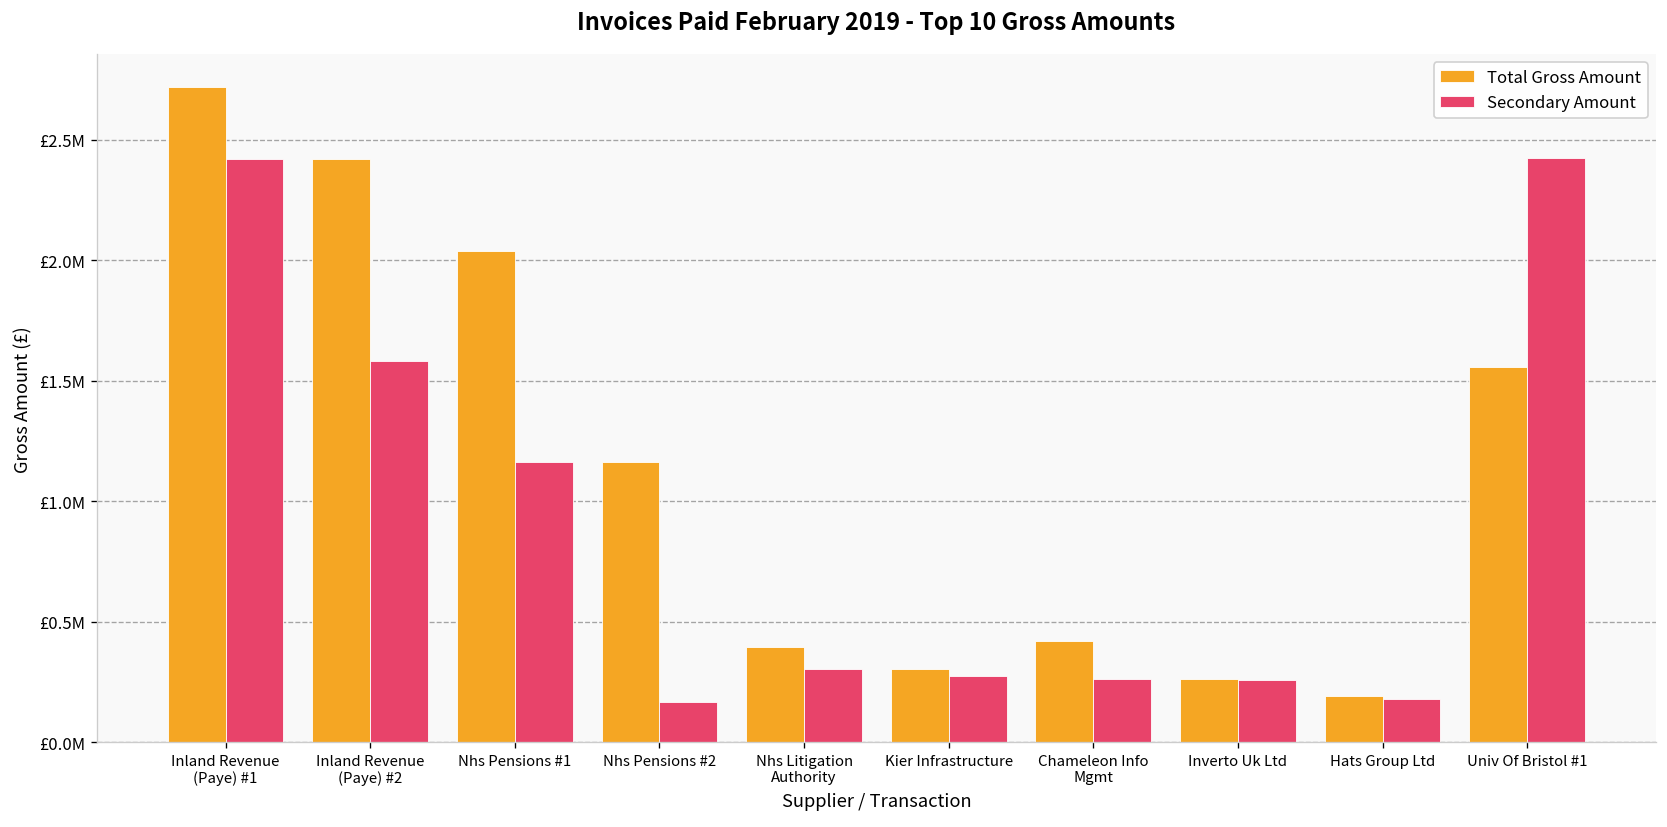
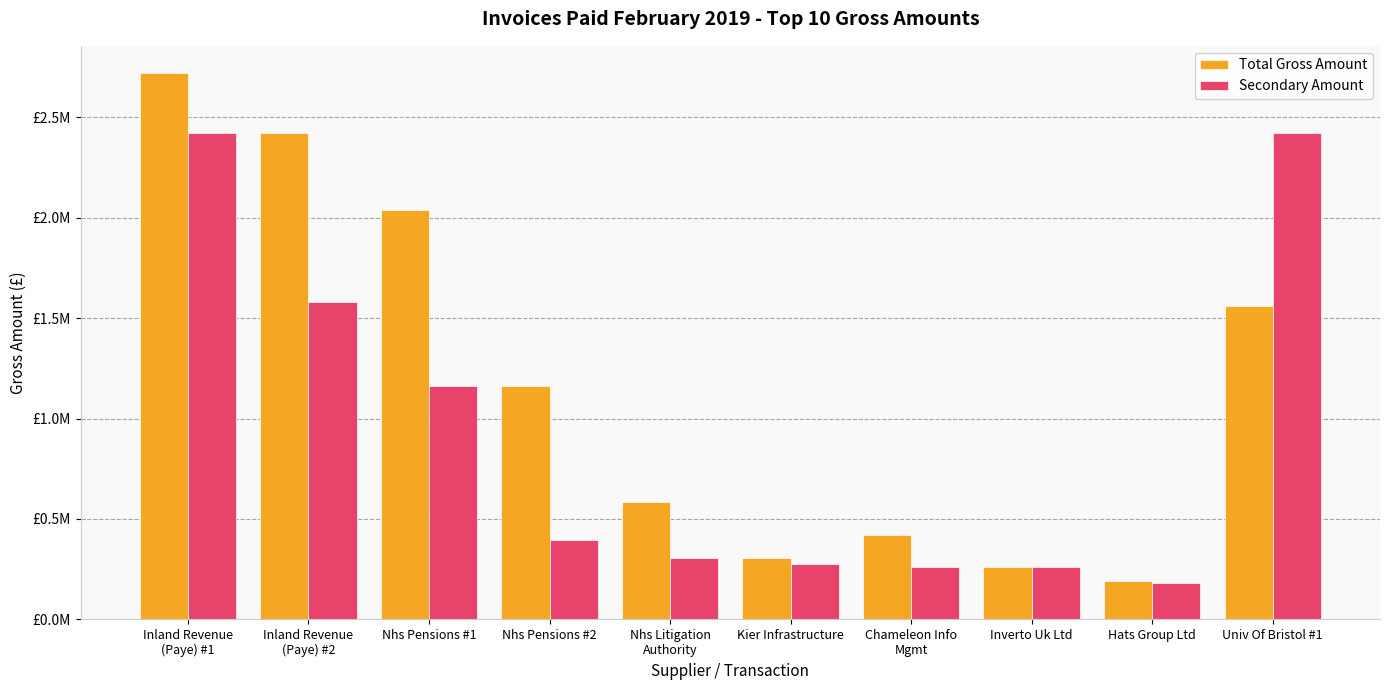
Secondary Amount, Nhs Pensions #2: £170000 -> £400000
Total Gross Amount, Nhs Litigation Authority: £400000 -> £590000
